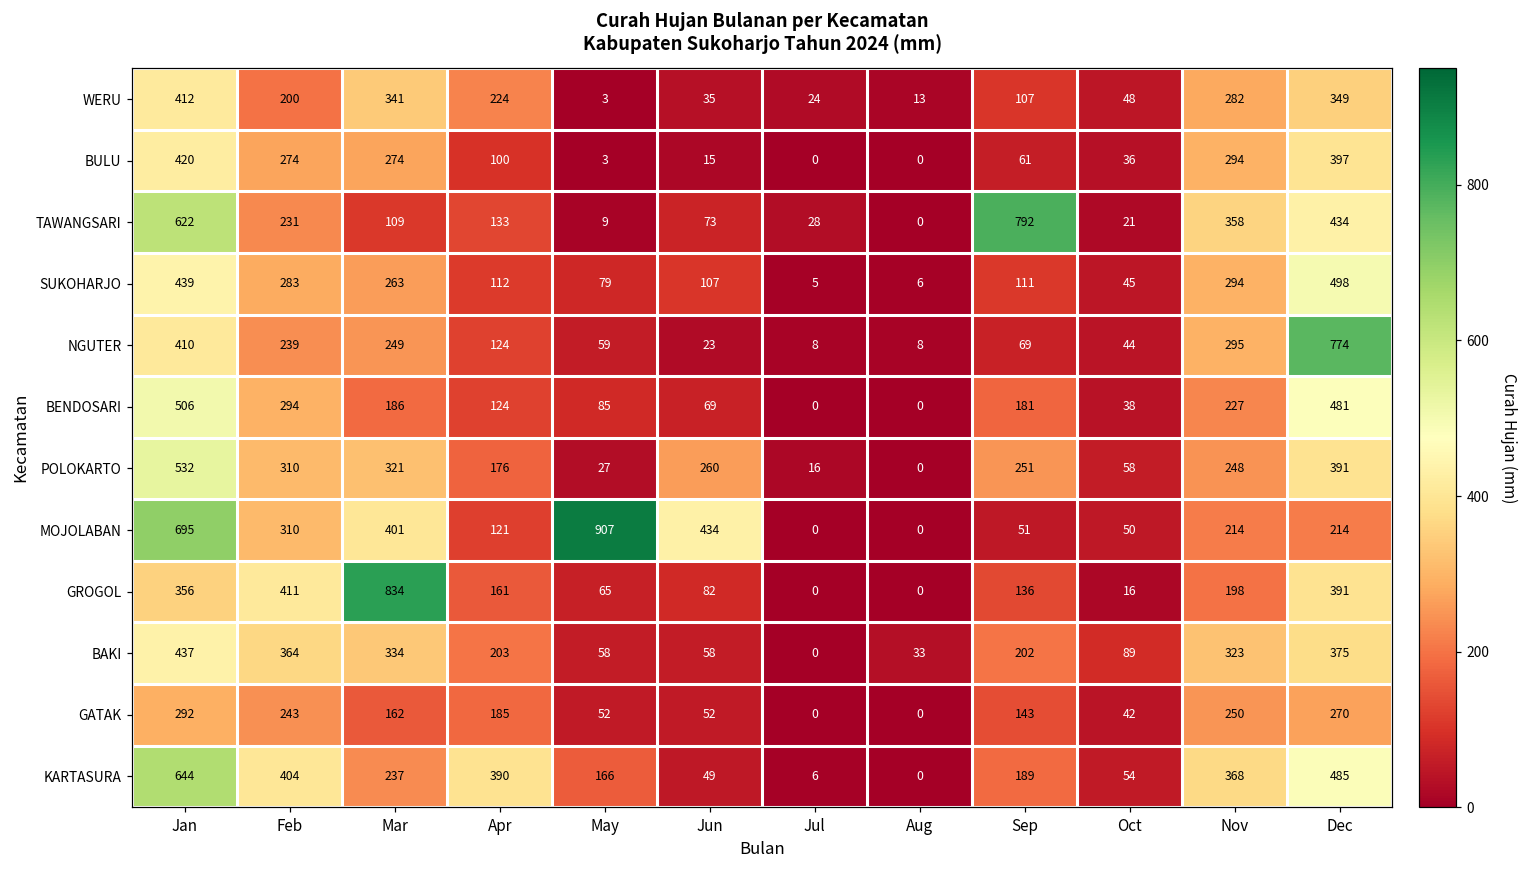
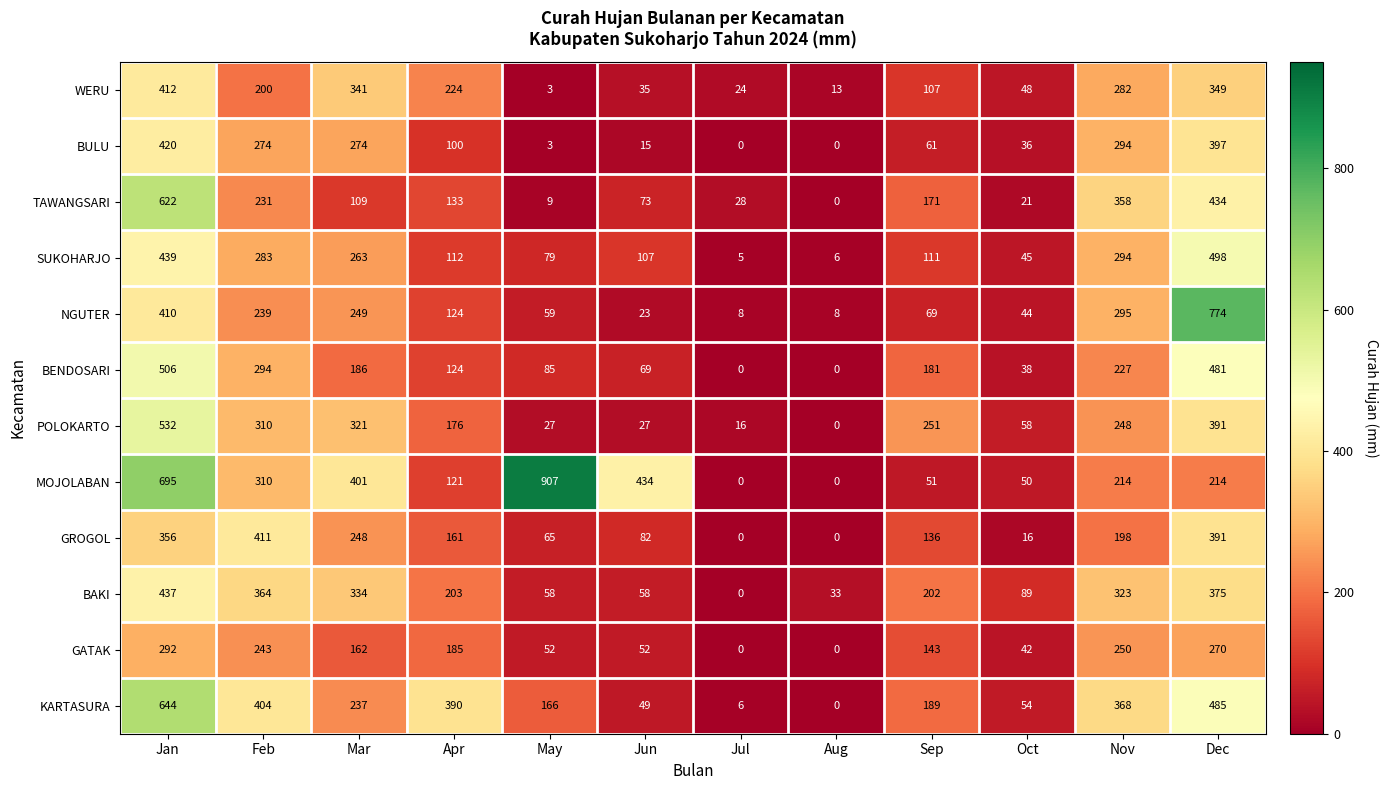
TAWANGSARI, Sep: 792 -> 171
POLOKARTO, Jun: 260 -> 27
GROGOL, Mar: 834 -> 248
